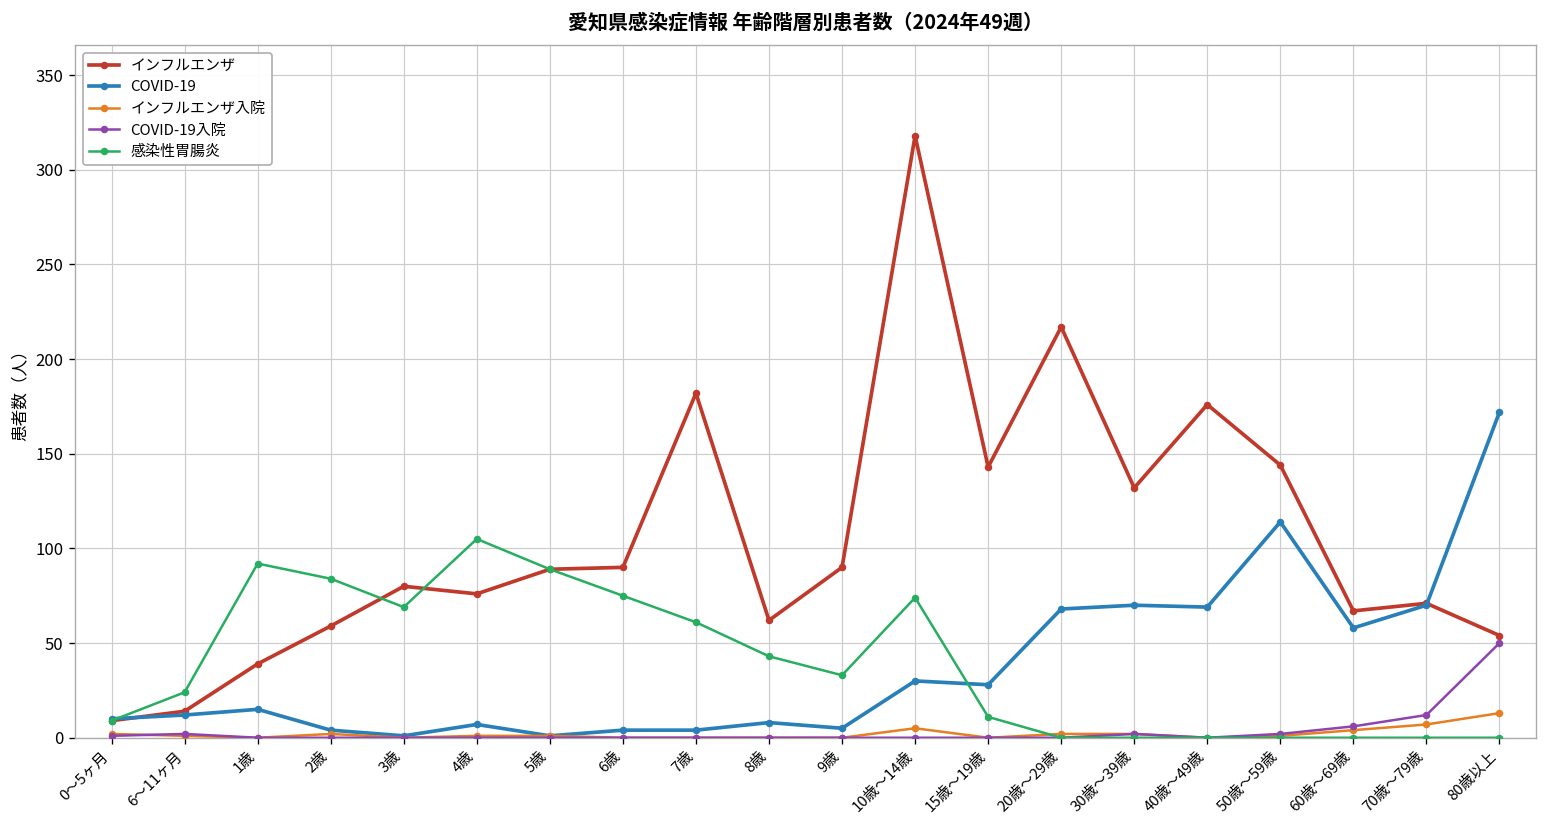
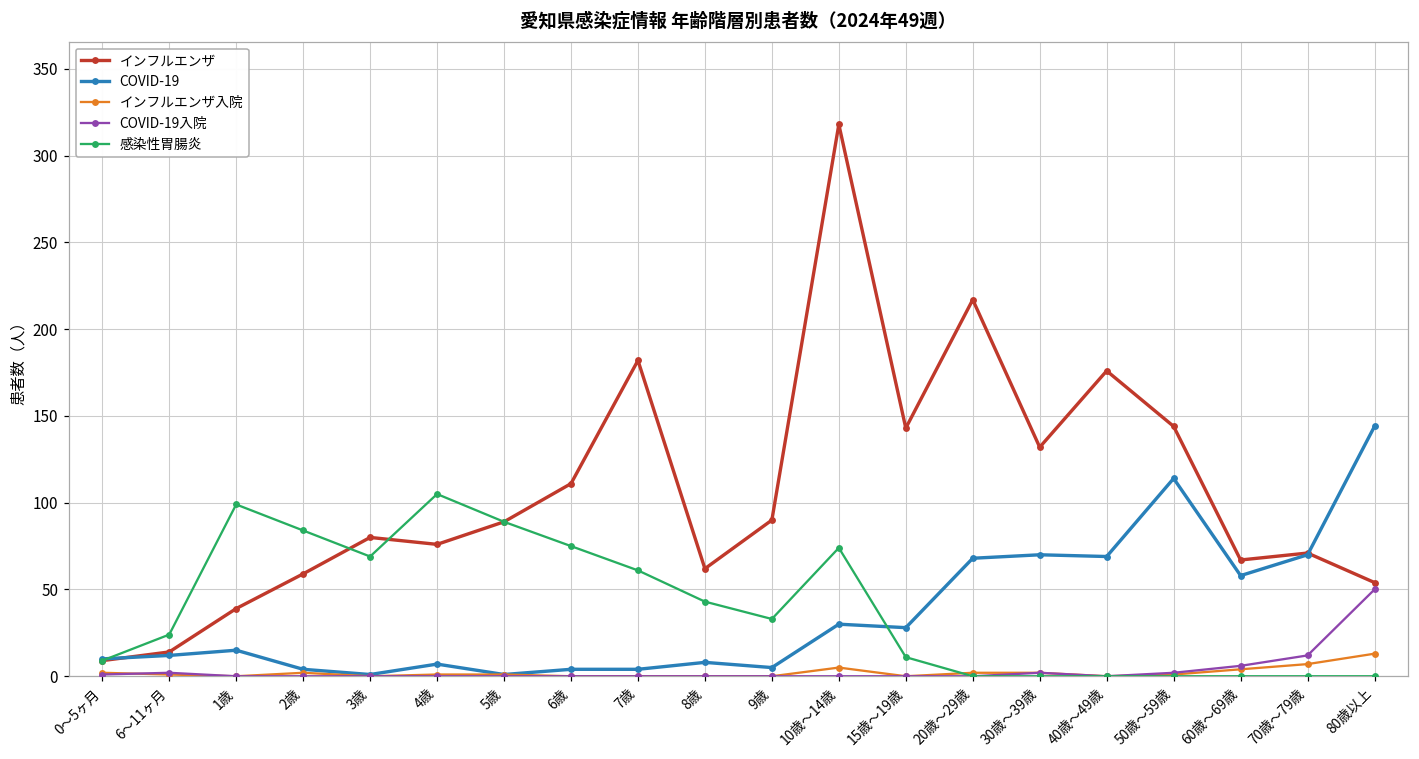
感染性胃腸炎, 1歳: 92 -> 99
インフルエンザ, 6歳: 90 -> 111
COVID-19, 80歳以上: 172 -> 144
